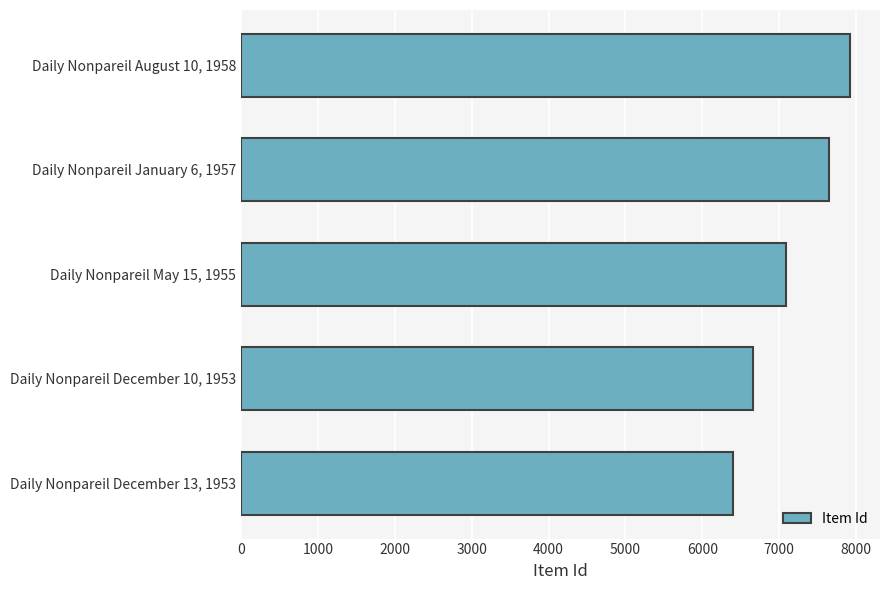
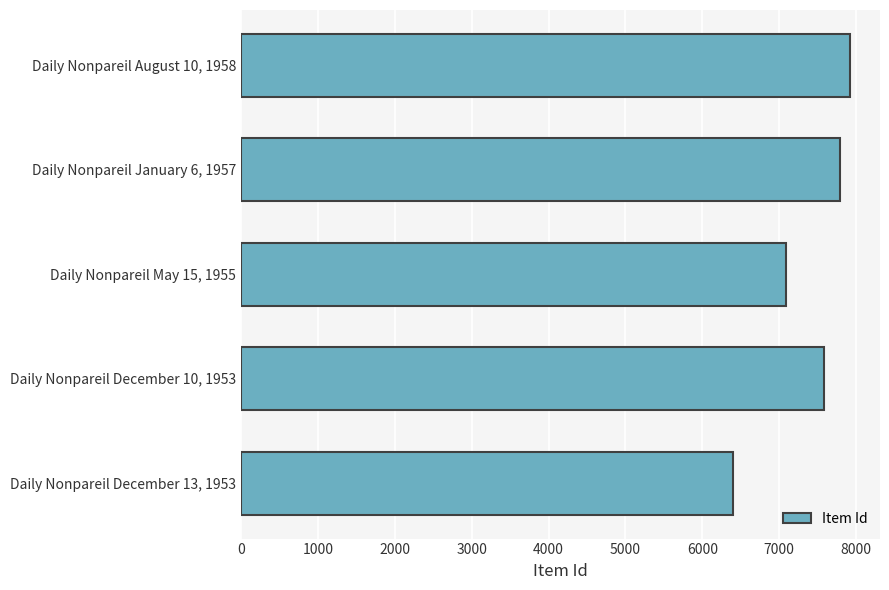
Daily Nonpareil January 6, 1957: 7600 -> 7800
Daily Nonpareil December 10, 1953: 6700 -> 7600
